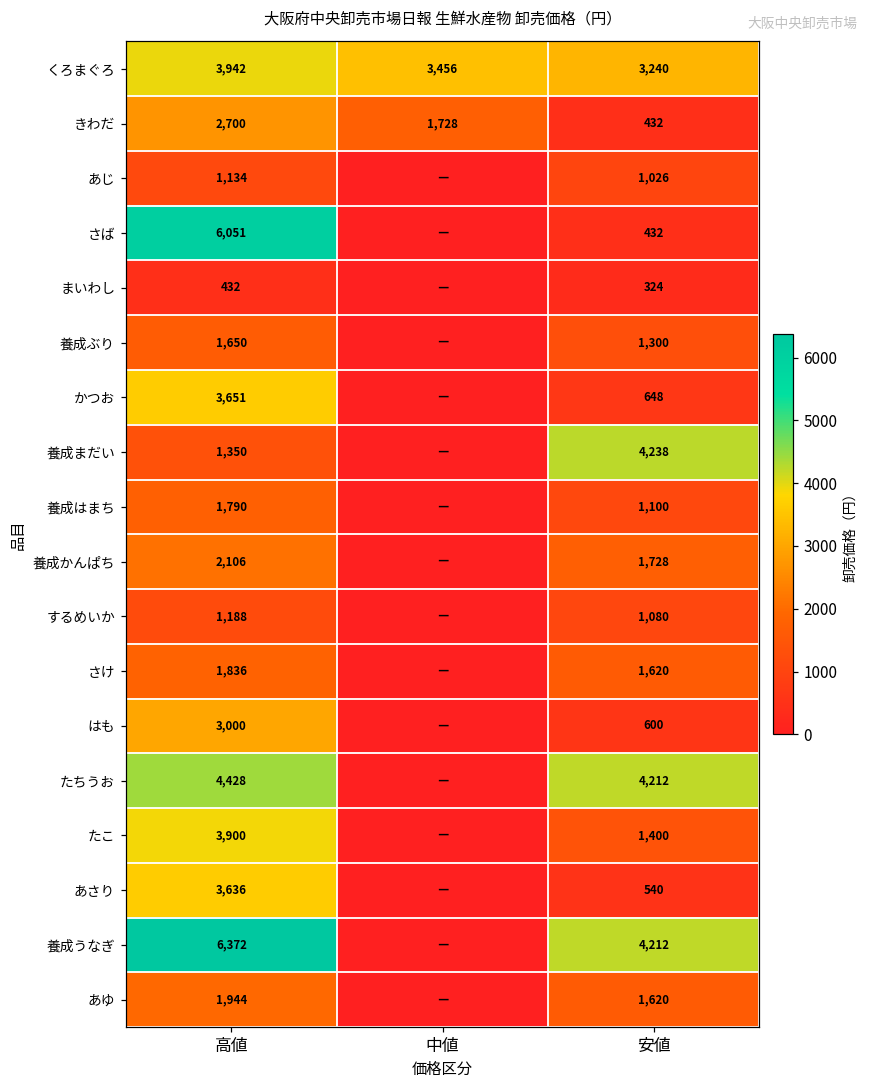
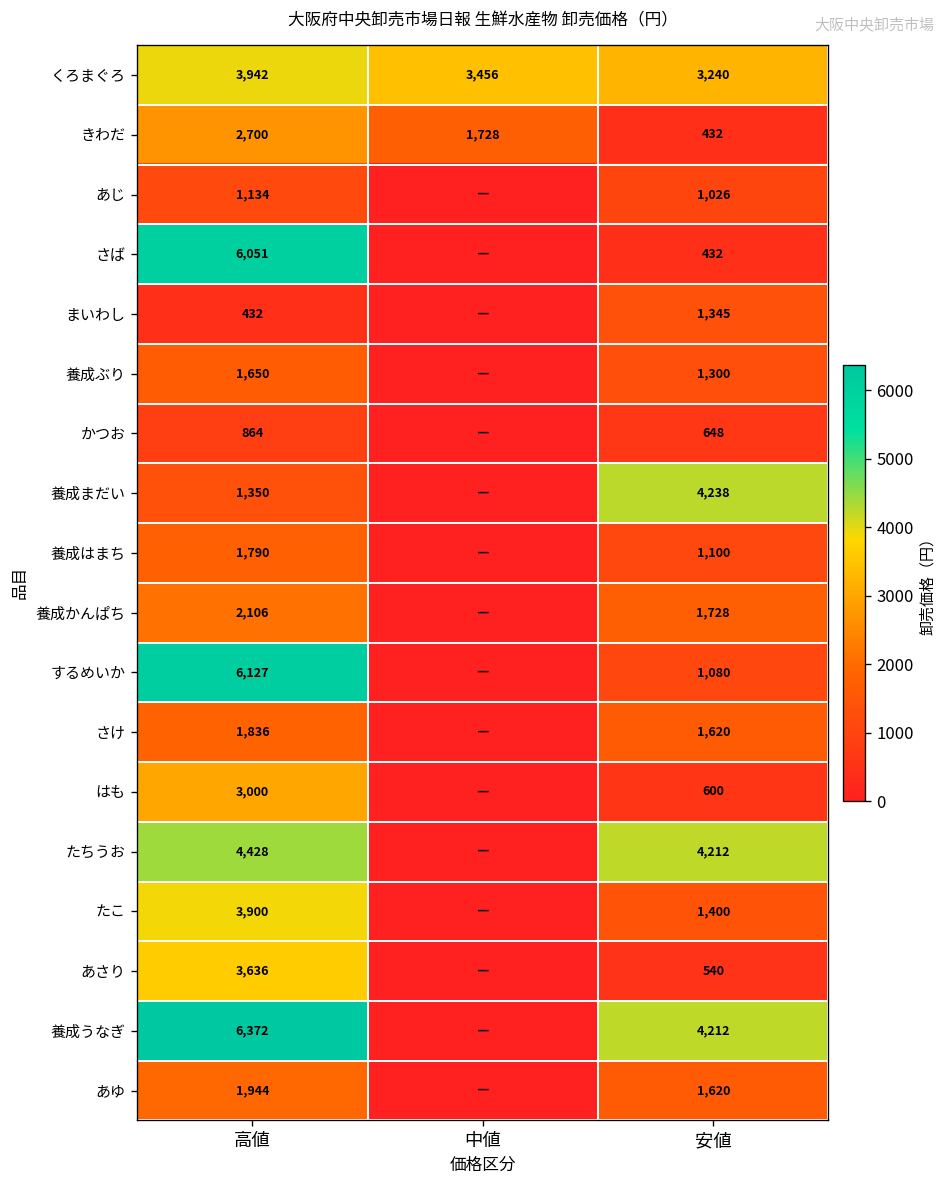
まいわし, 安値: 324 -> 1,345
かつお, 高値: 3,651 -> 864
するめいか, 高値: 1,188 -> 6,127
